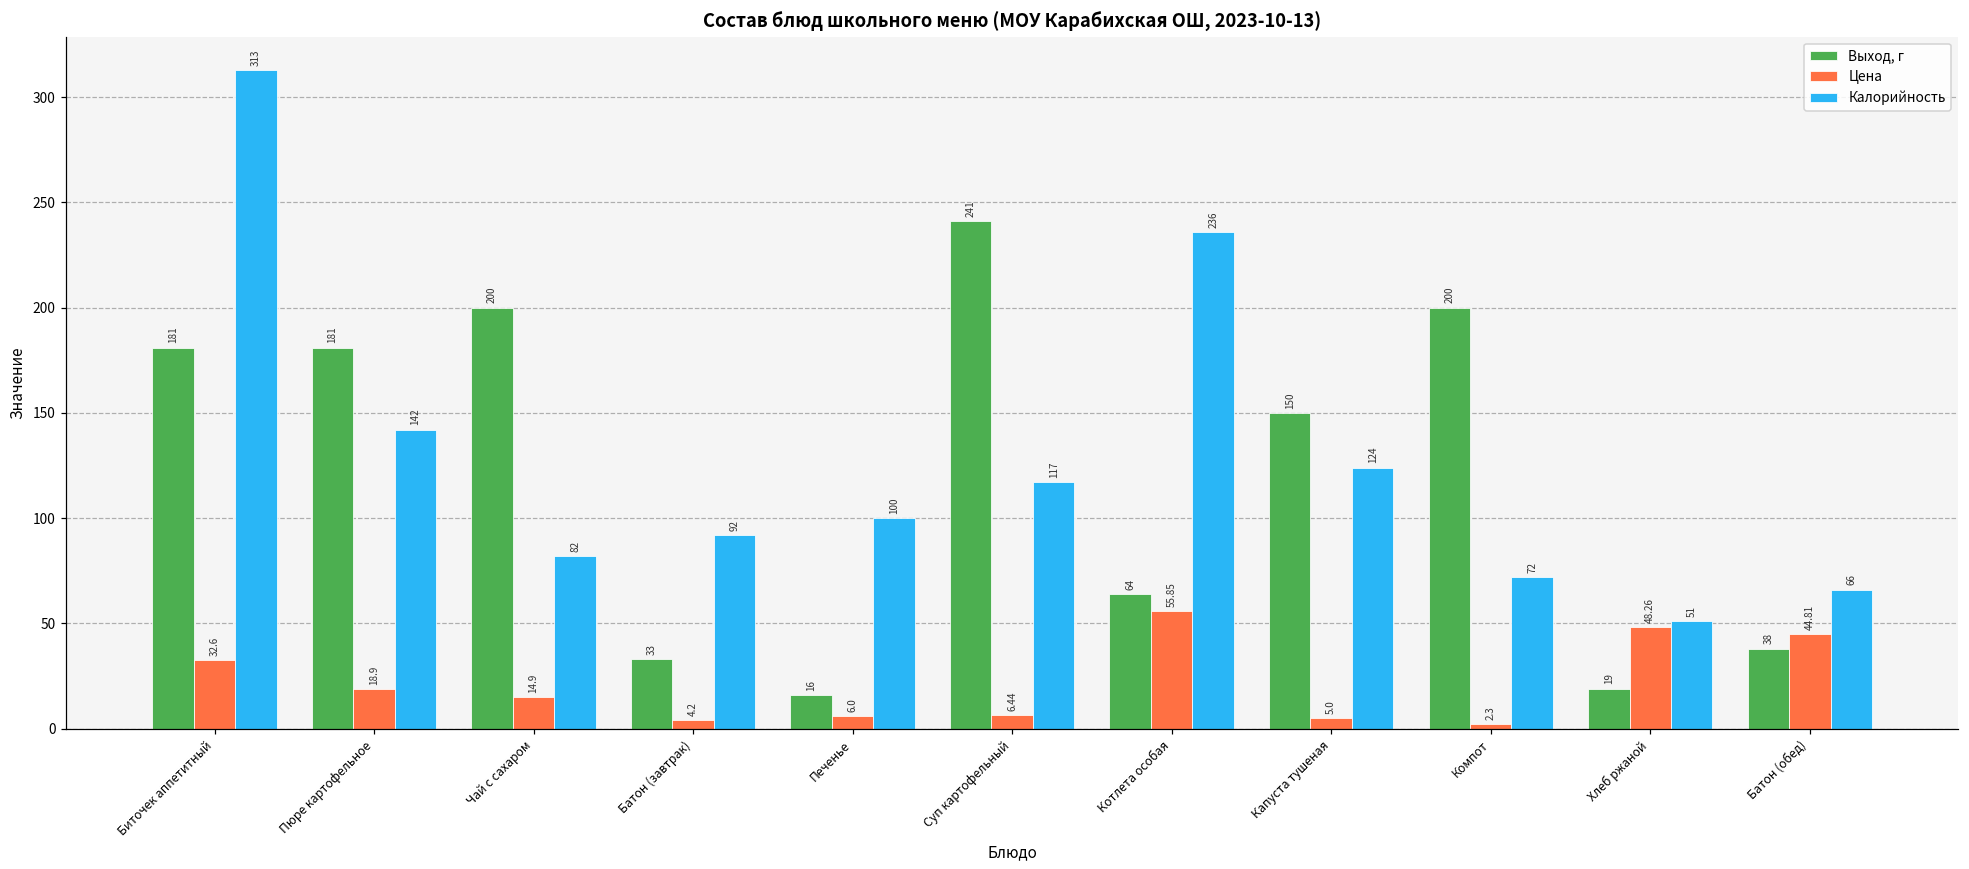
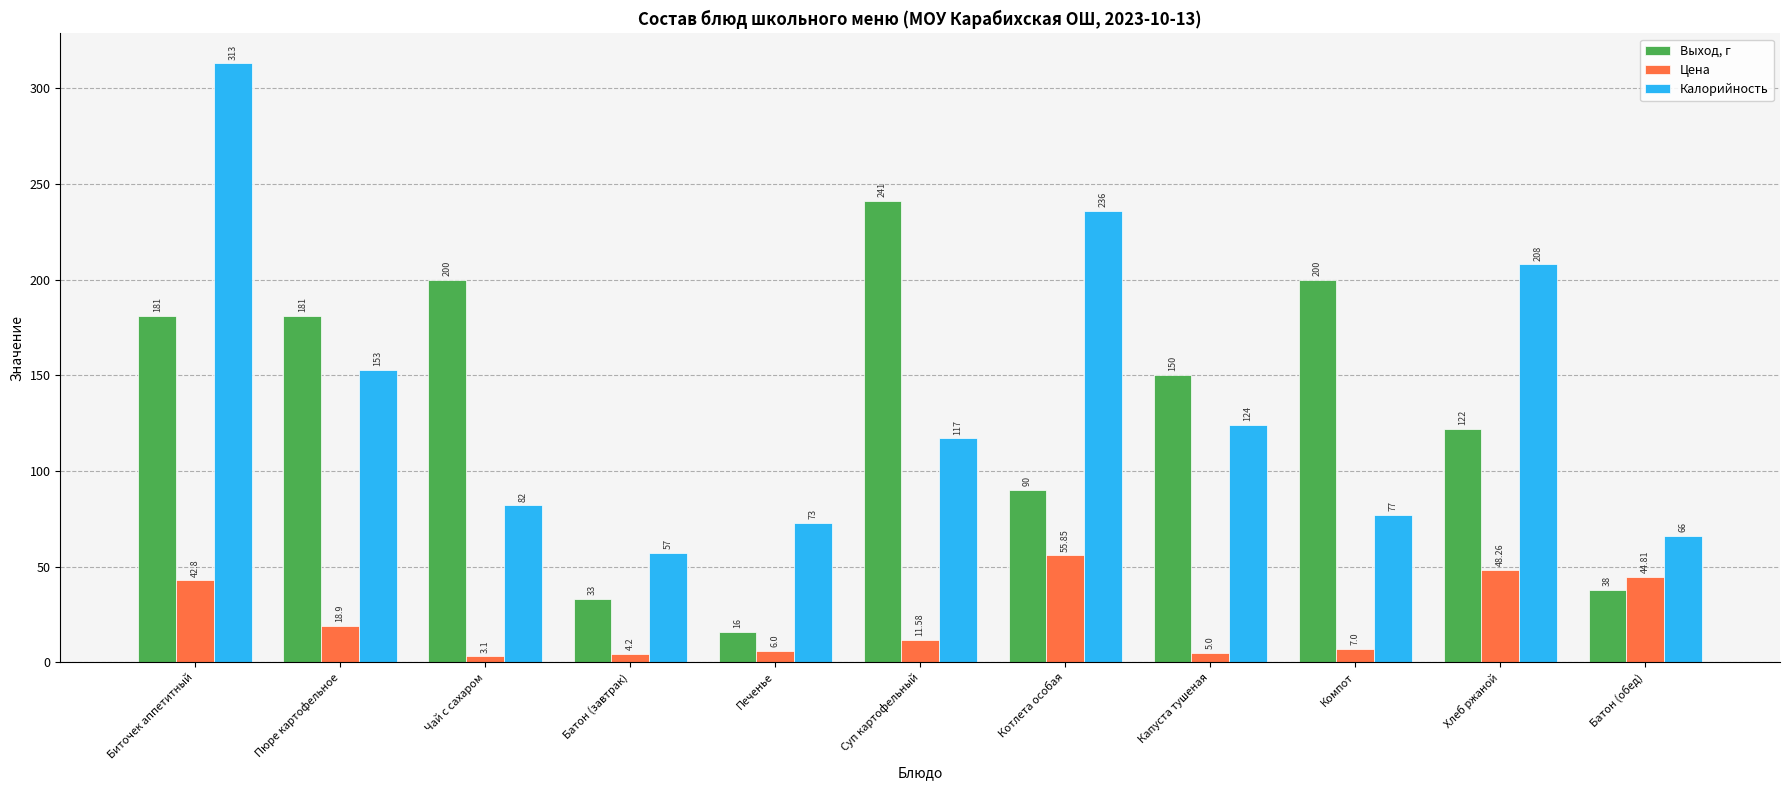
Цена, Биточек аппетитный: 32.6 -> 42.8
Калорийность, Пюре картофельное: 142 -> 153
Цена, Чай с сахаром: 14.9 -> 3.1
Калорийность, Батон (завтрак): 92 -> 57
Калорийность, Печенье: 100 -> 73
Цена, Суп картофельный: 6.44 -> 11.58
Выход, г, Котлета особая: 64 -> 90
Цена, Компот: 2.3 -> 7.0
Калорийность, Компот: 72 -> 77
Выход, г, Хлеб ржаной: 19 -> 122
Калорийность, Хлеб ржаной: 51 -> 208
